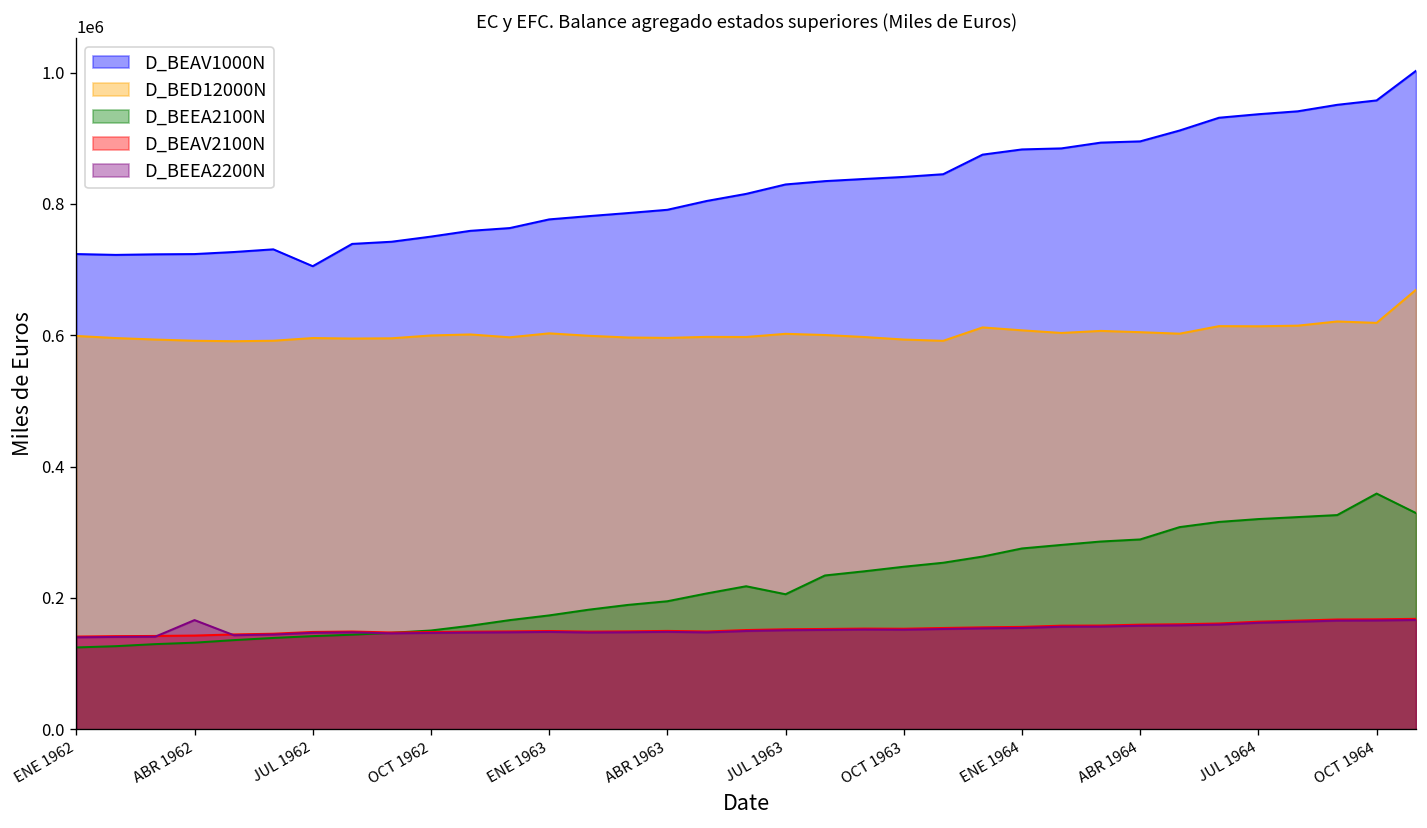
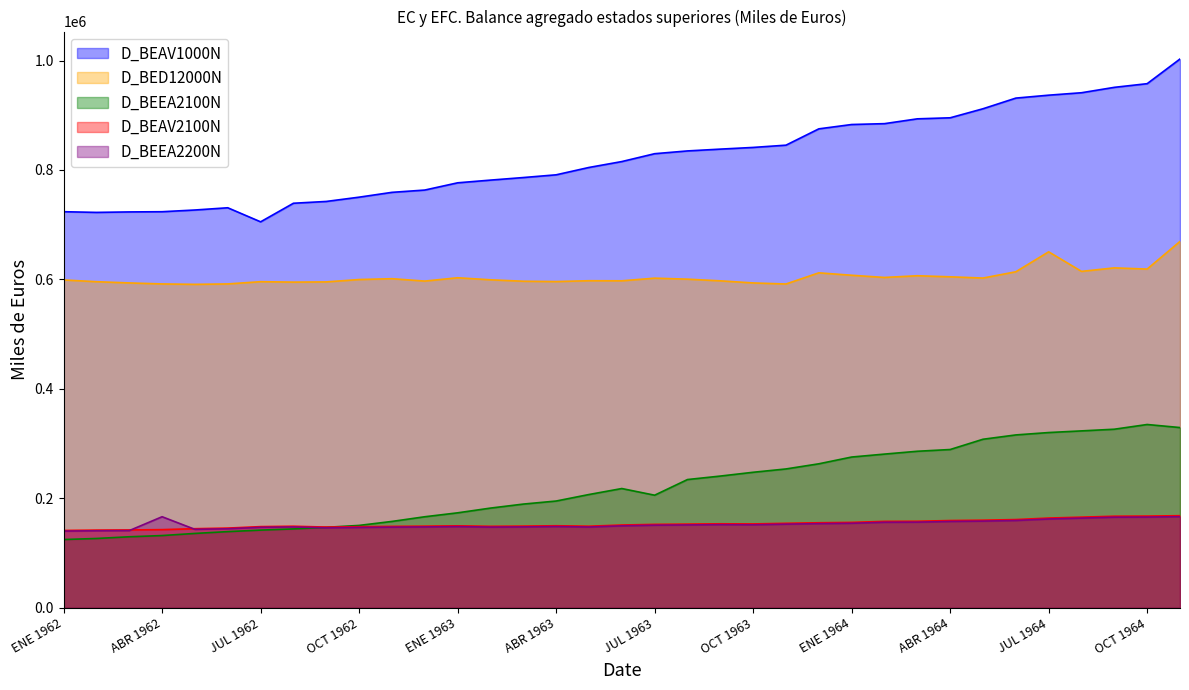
D_BED12000N, JUL 1964: 610000 -> 650000
D_BEEA2100N, OCT 1964: 360000 -> 330000
